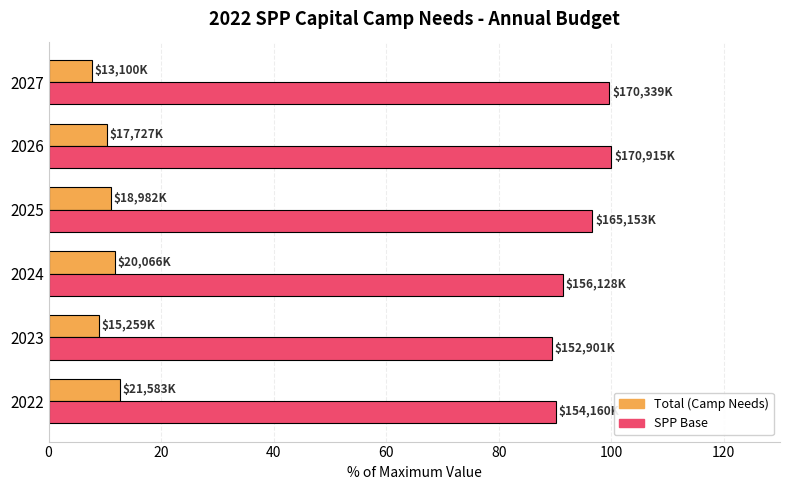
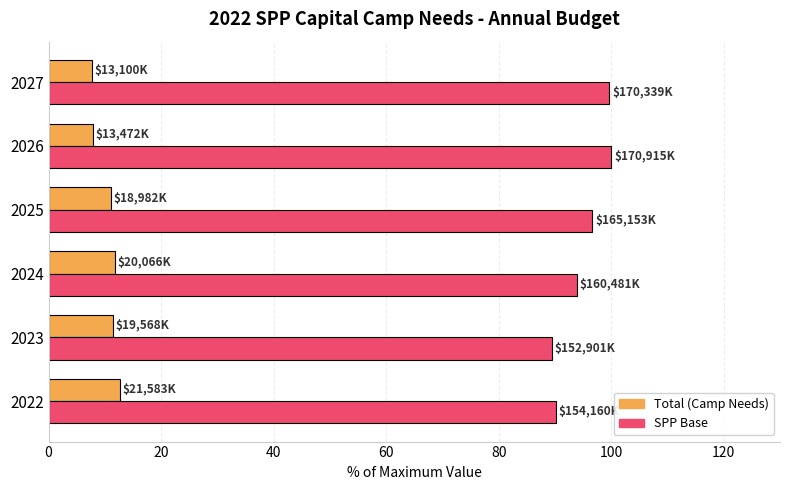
Total (Camp Needs), 2026: $17,727K -> $13,472K
SPP Base, 2024: $156,128K -> $160,481K
Total (Camp Needs), 2023: $15,259K -> $19,568K
